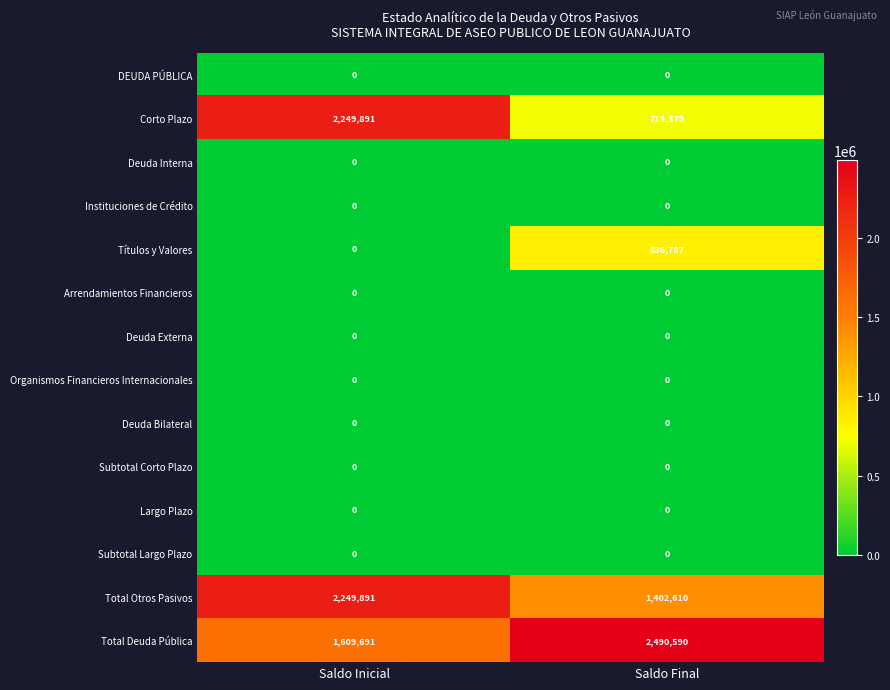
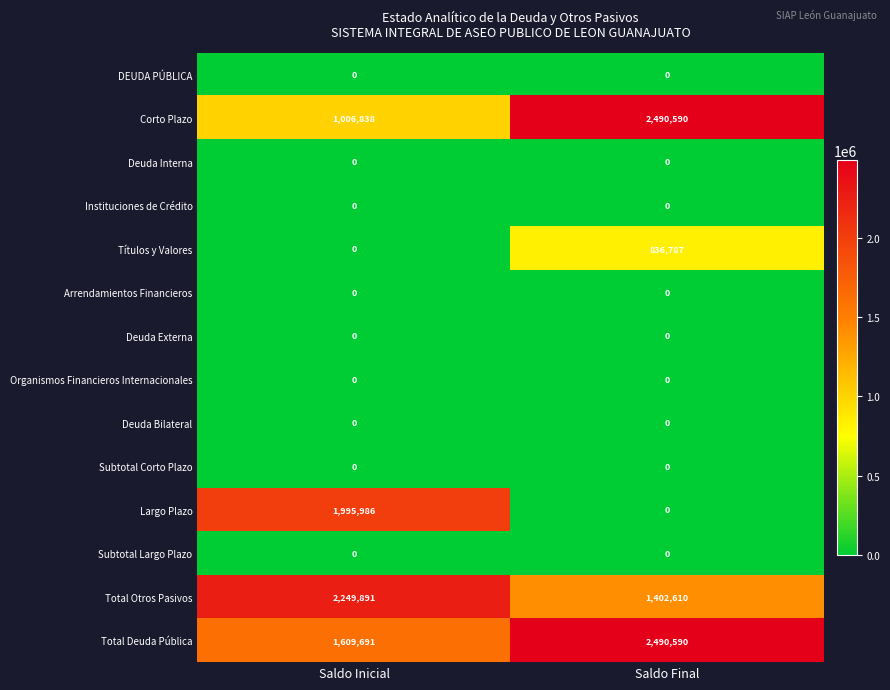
Corto Plazo, Saldo Inicial: 2,249,891 -> 1,006,838
Corto Plazo, Saldo Final: 715,379 -> 2,490,590
Largo Plazo, Saldo Inicial: 0 -> 1,995,986
